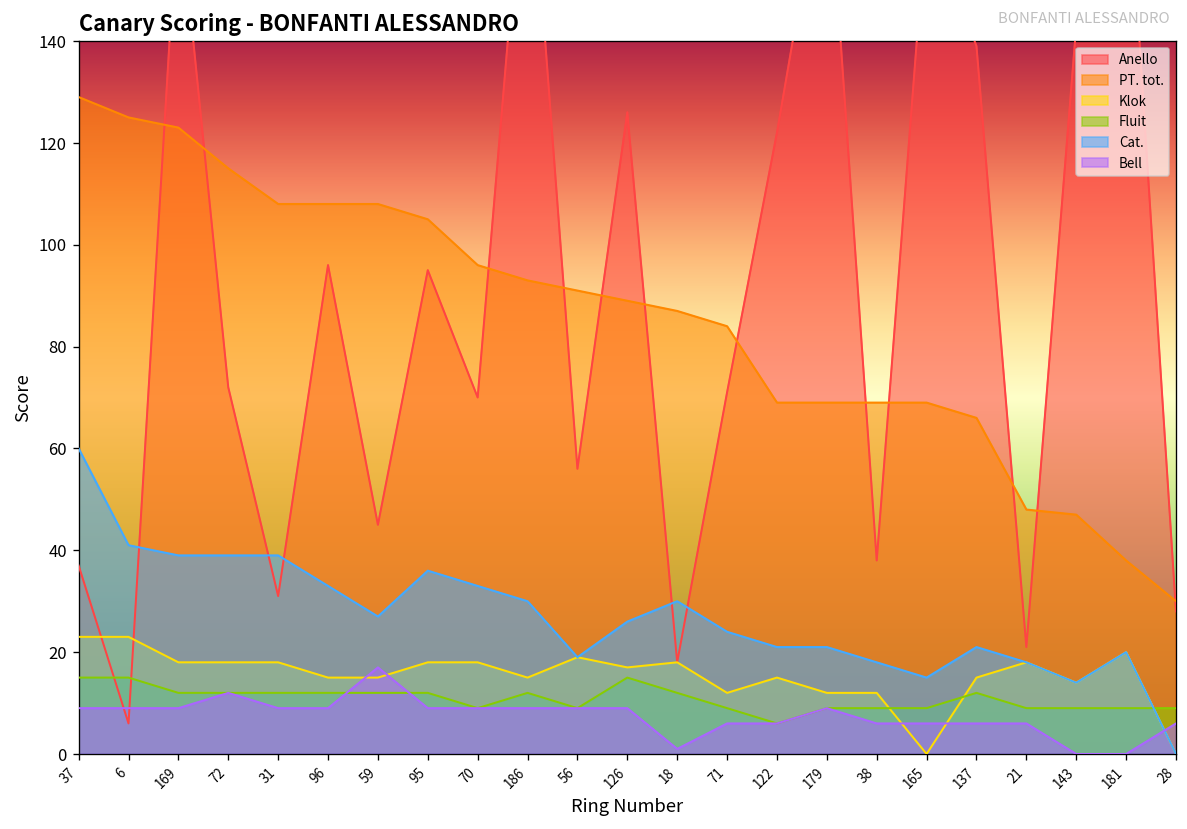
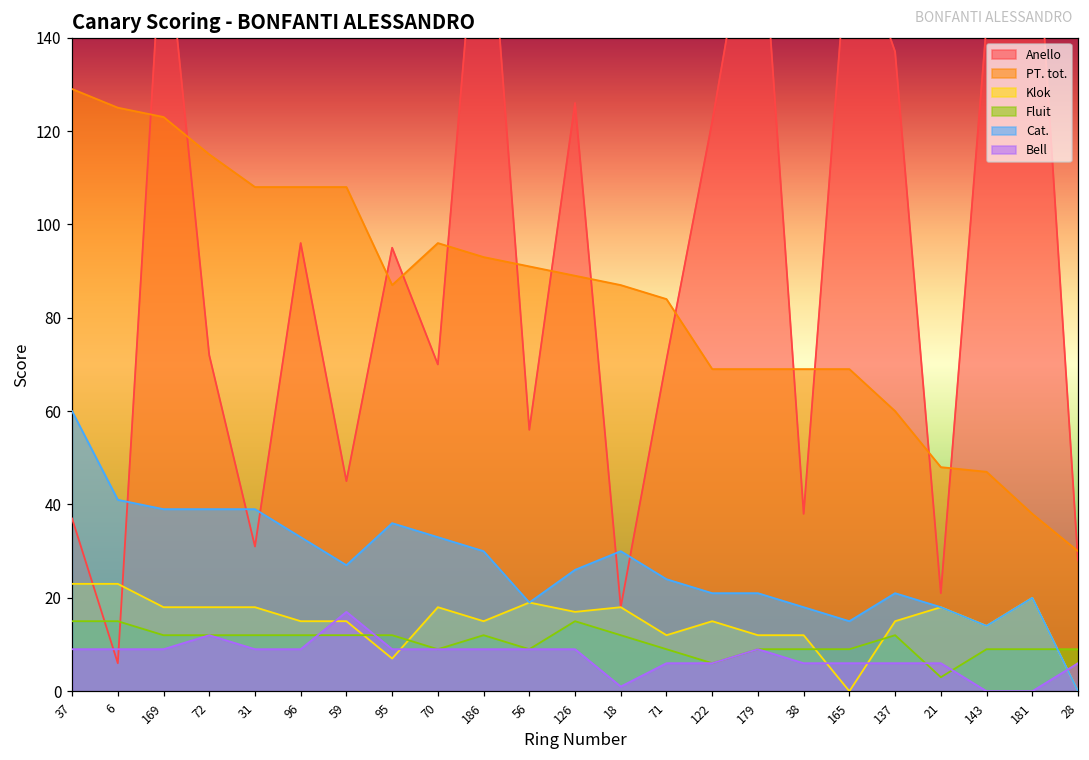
PT. tot., 95: 105 -> 87
Klok, 95: 18 -> 7
Anello, 137: 139 -> 137
PT. tot., 137: 66 -> 60
Fluit, 21: 9 -> 3
